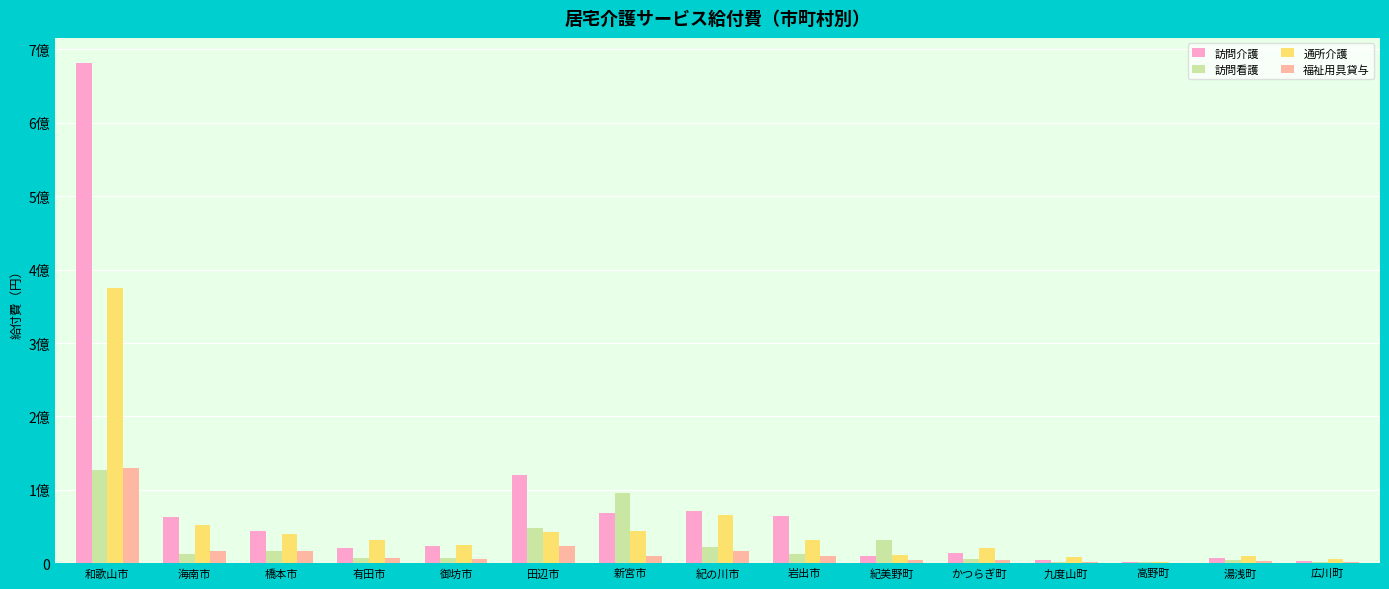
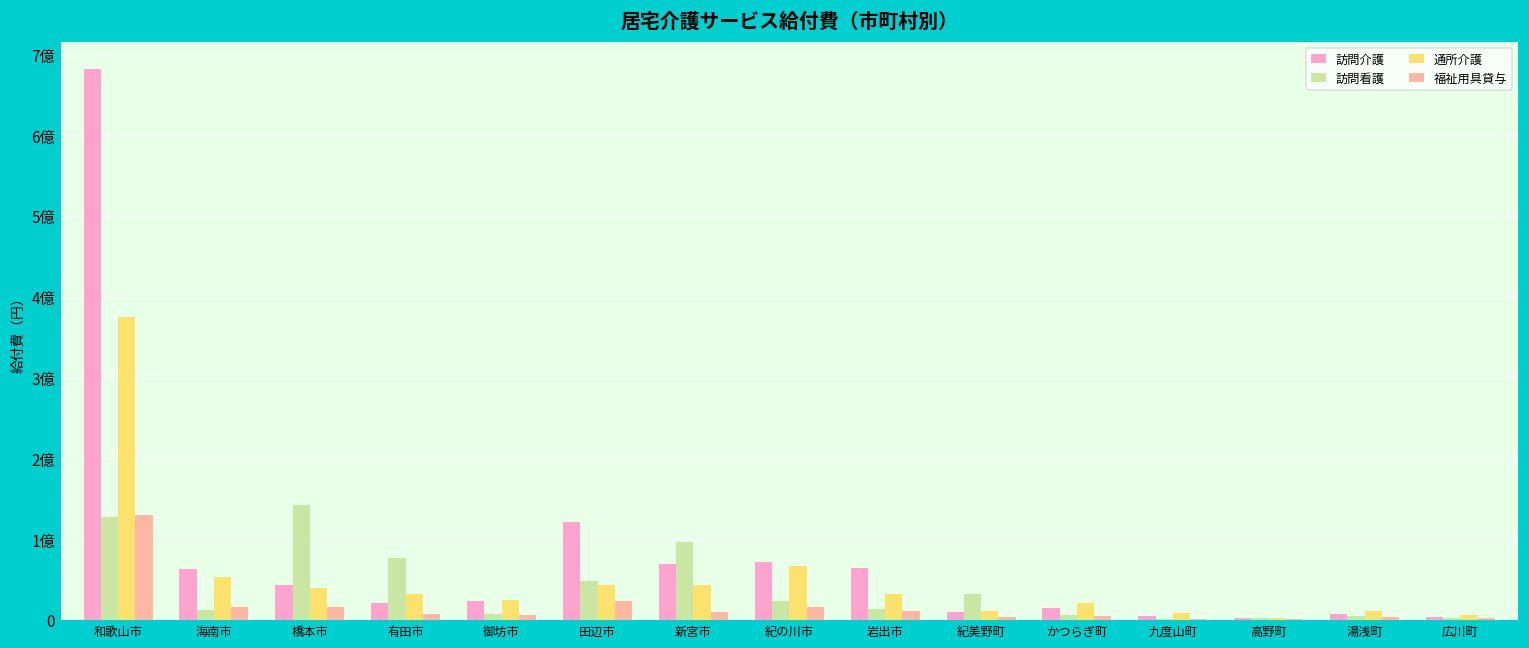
訪問看護, 橋本市: 0.2億 -> 1.4億
訪問看護, 有田市: 0.1億 -> 0.8億
